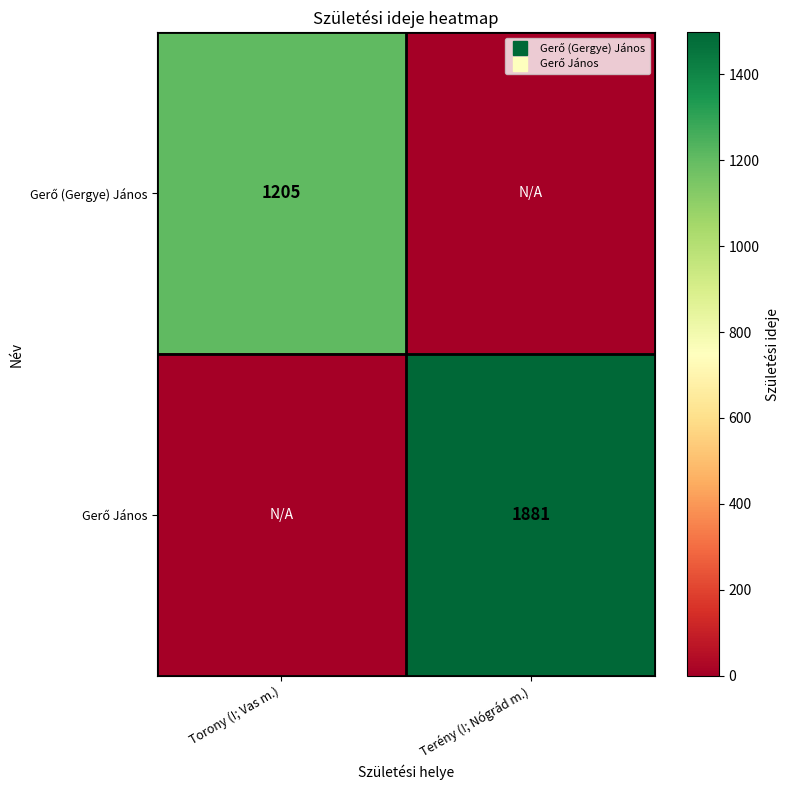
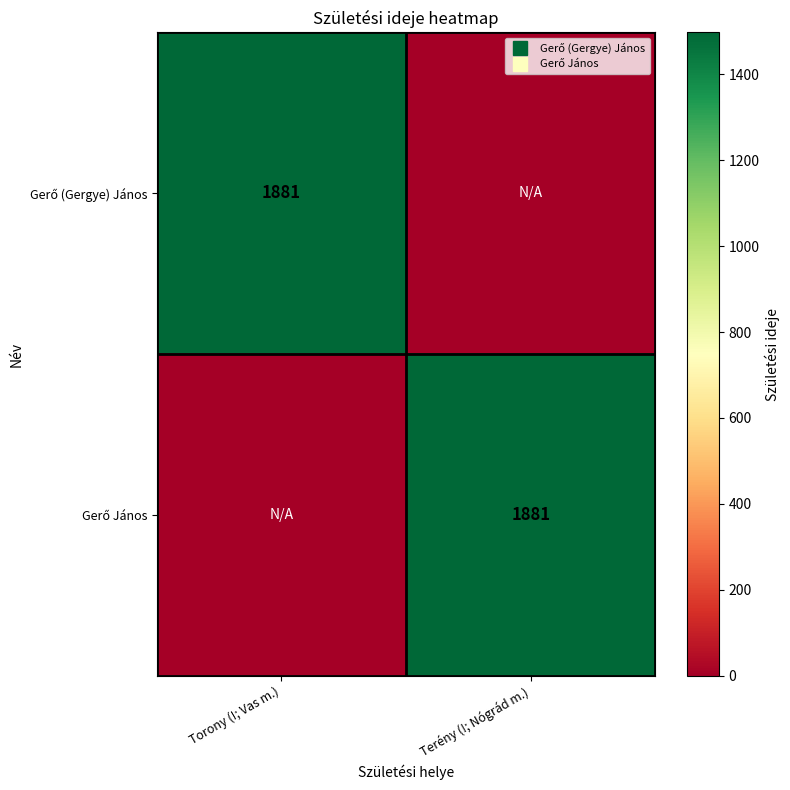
Gerő (Gergye) János, Torony (!; Vas m.): 1205 -> 1881
